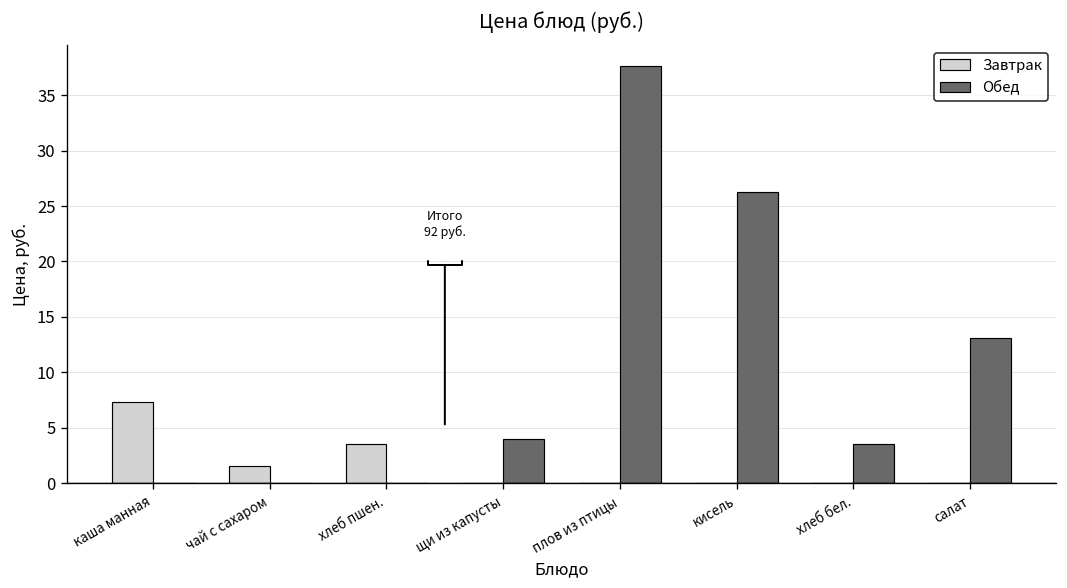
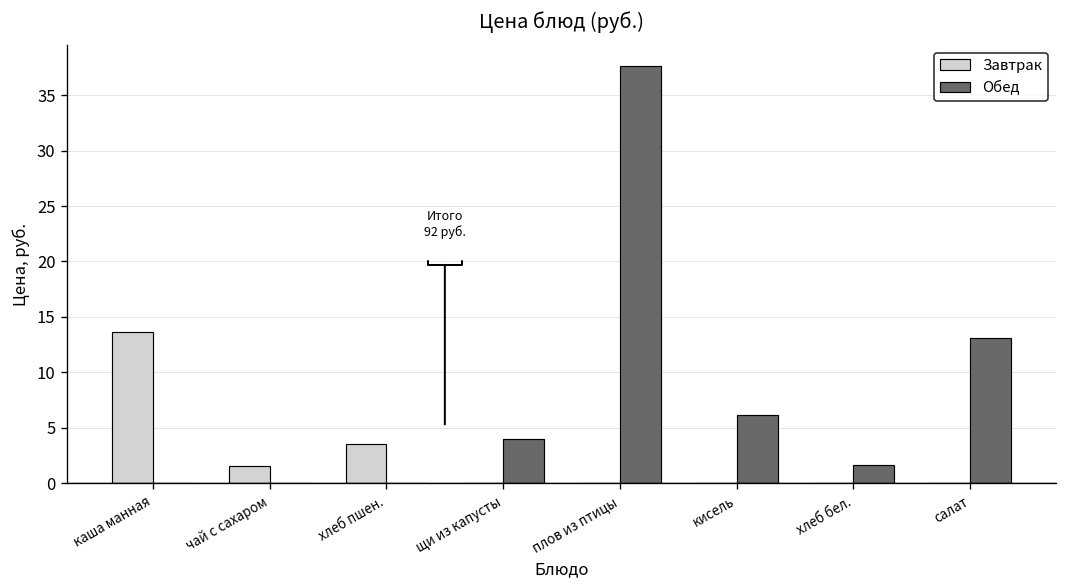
Завтрак, каша манная: 7 -> 14
Обед, кисель: 26 -> 6
Обед, хлеб бел.: 4 -> 2
